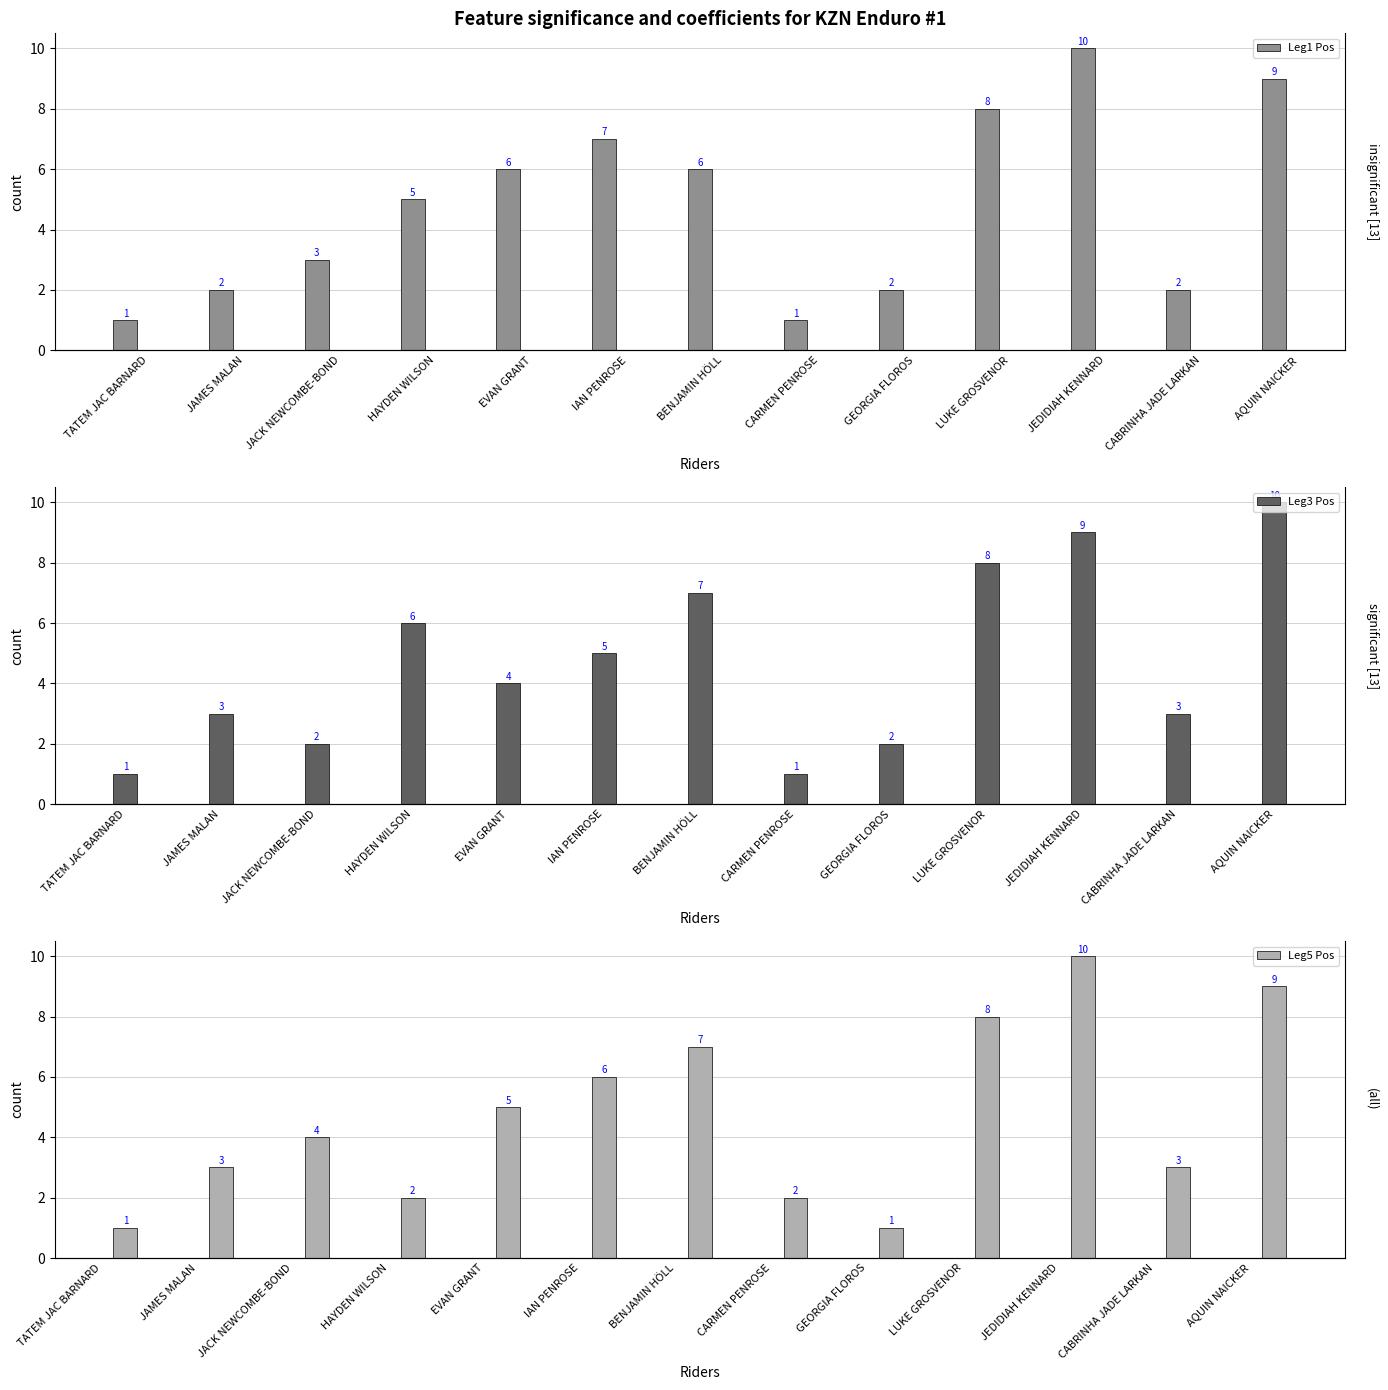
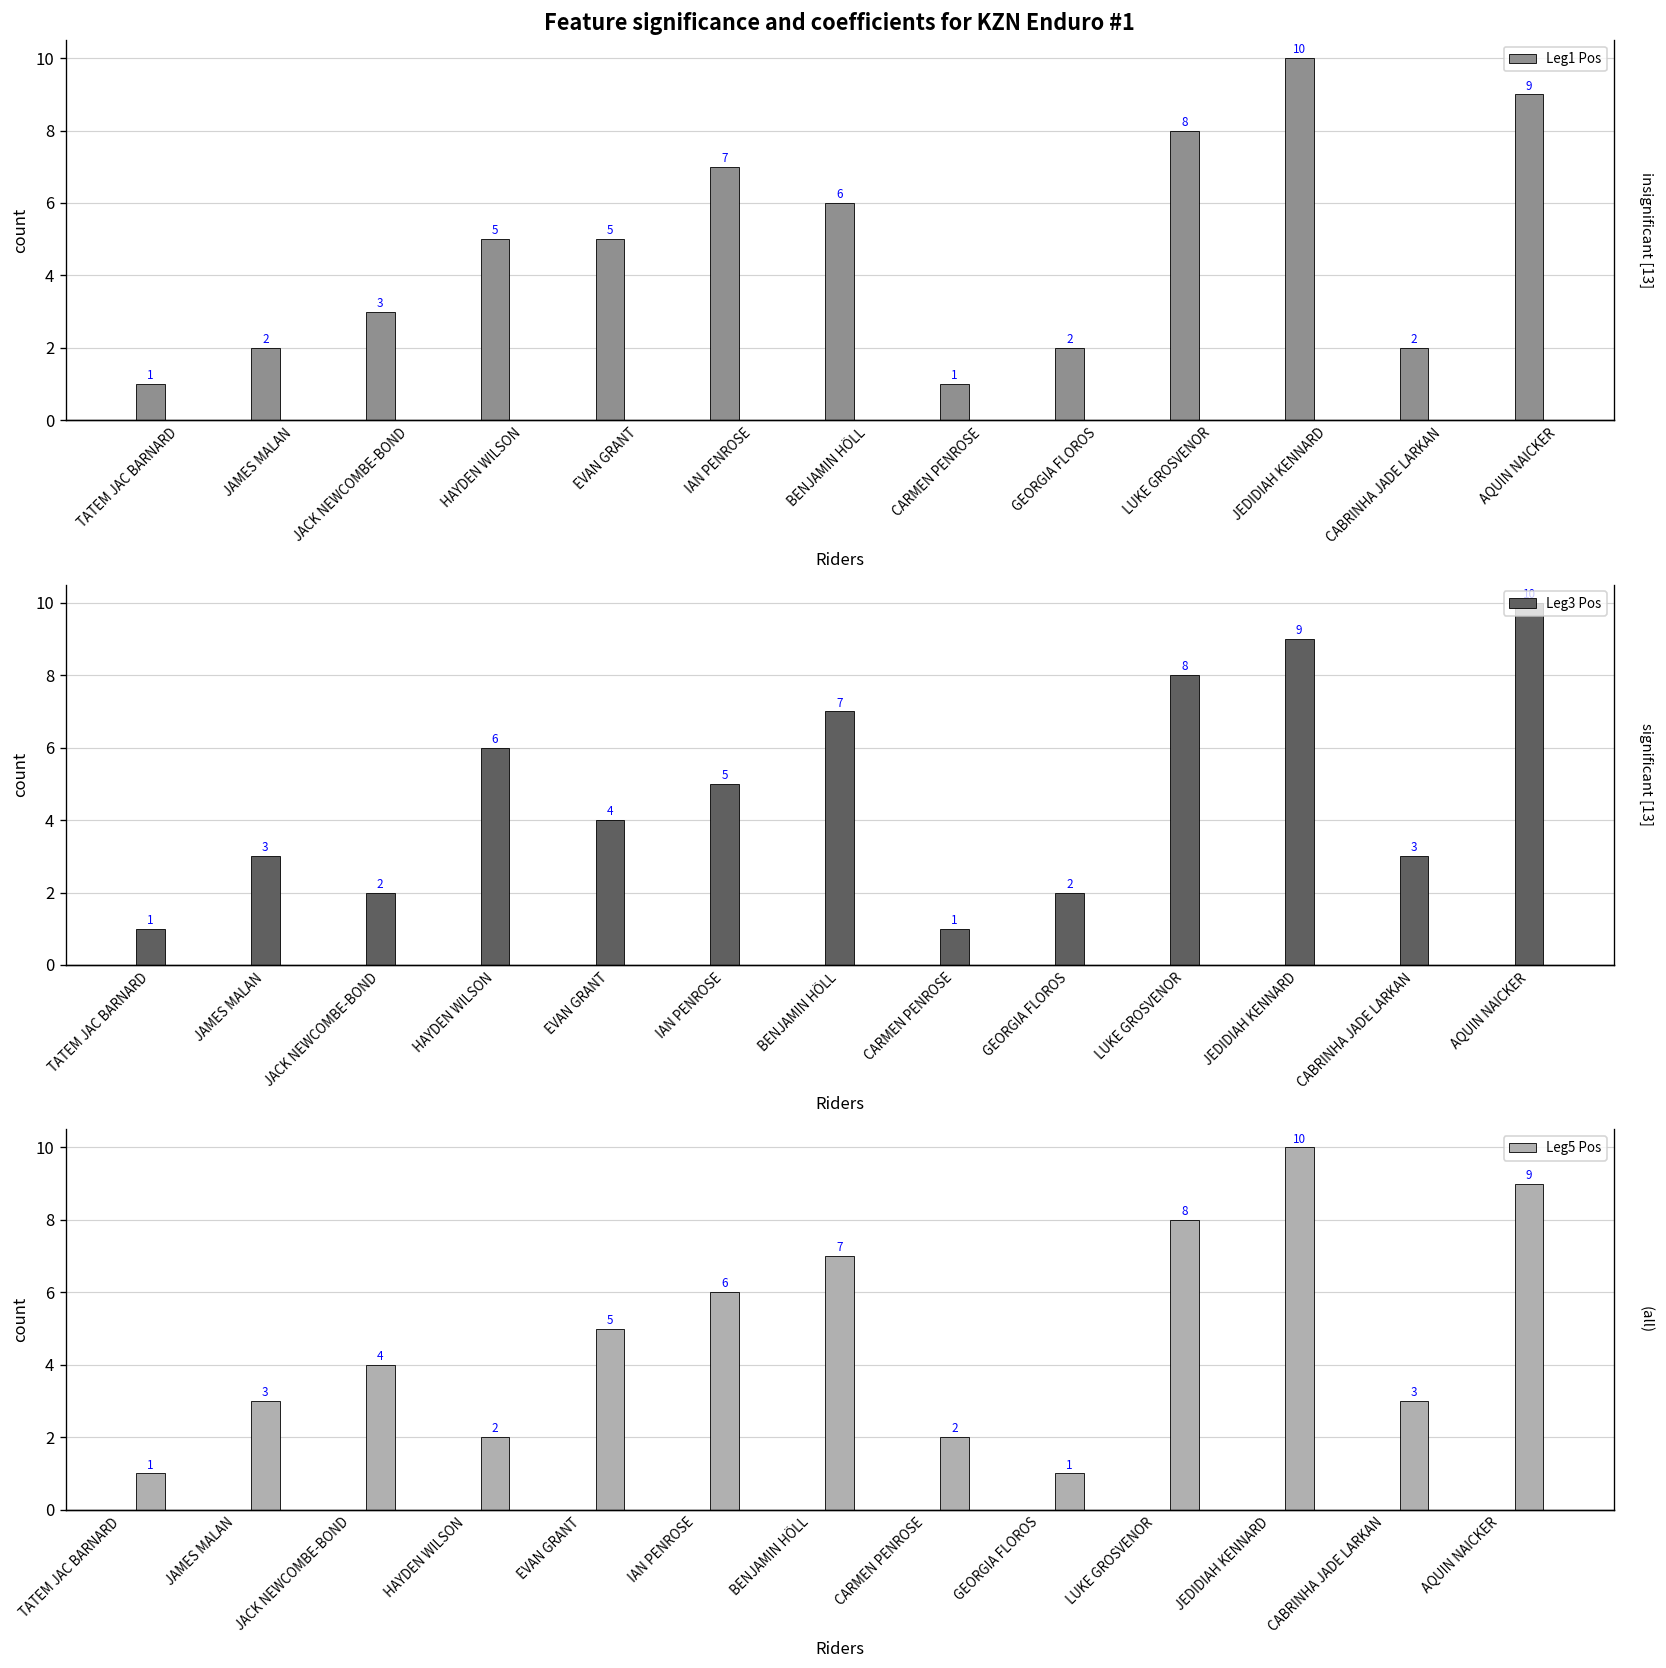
Feature significance and coefficients for KZN Enduro #1, EVAN GRANT: 6 -> 5
